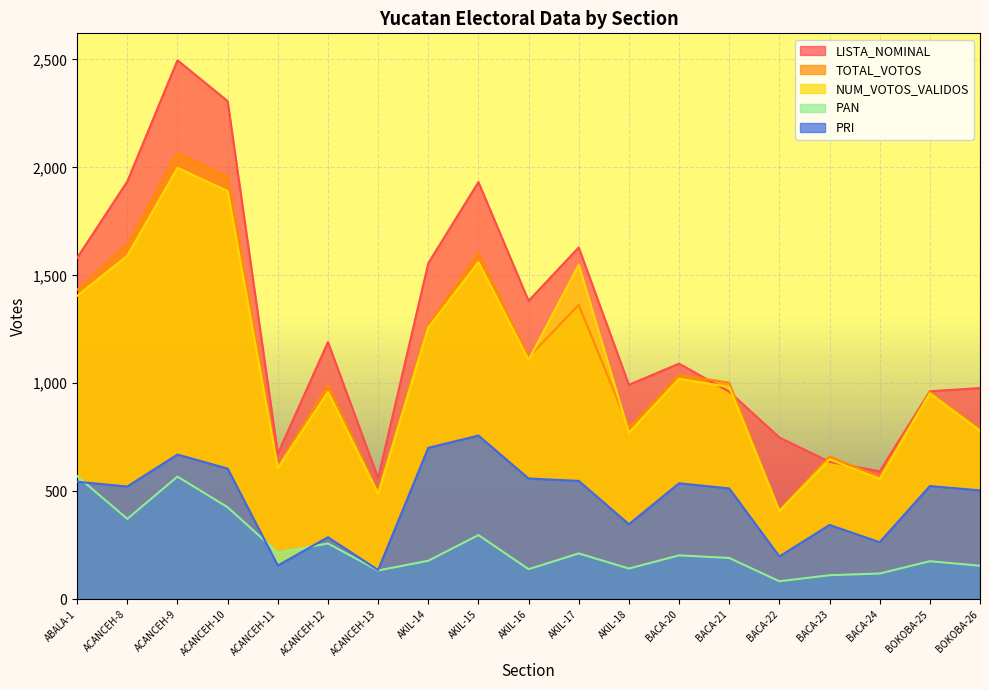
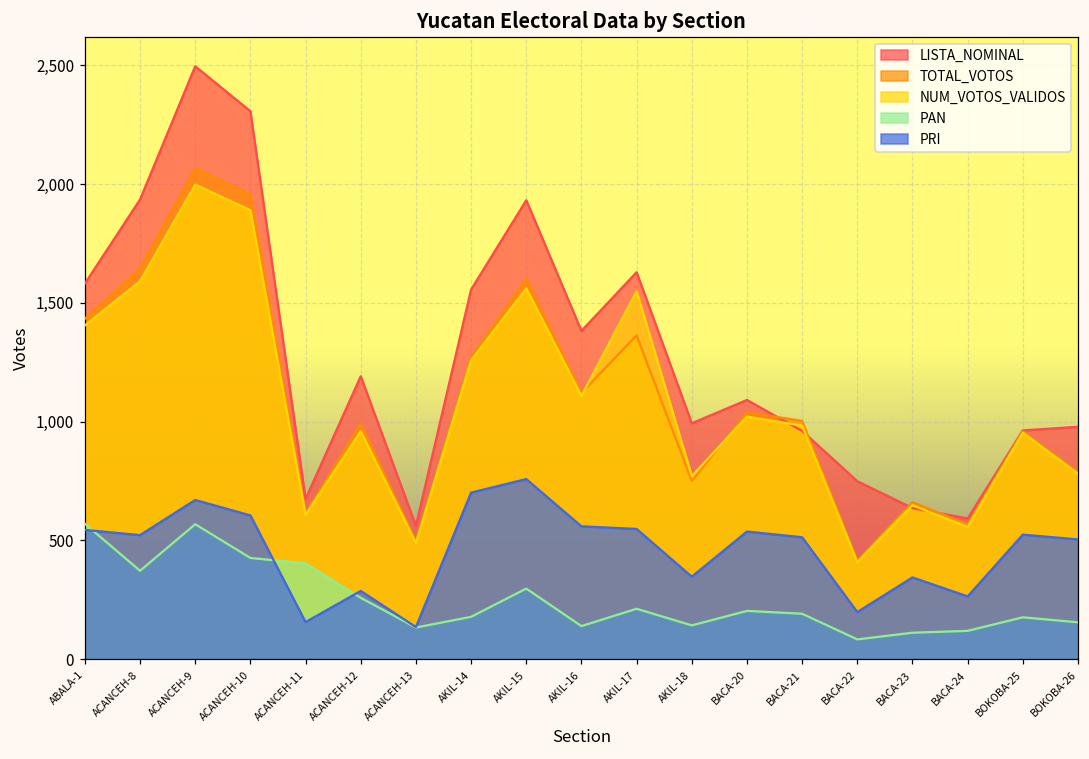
PAN, ACANCEH-11: 220 -> 400
TOTAL_VOTOS, AKIL-18: 790 -> 750
